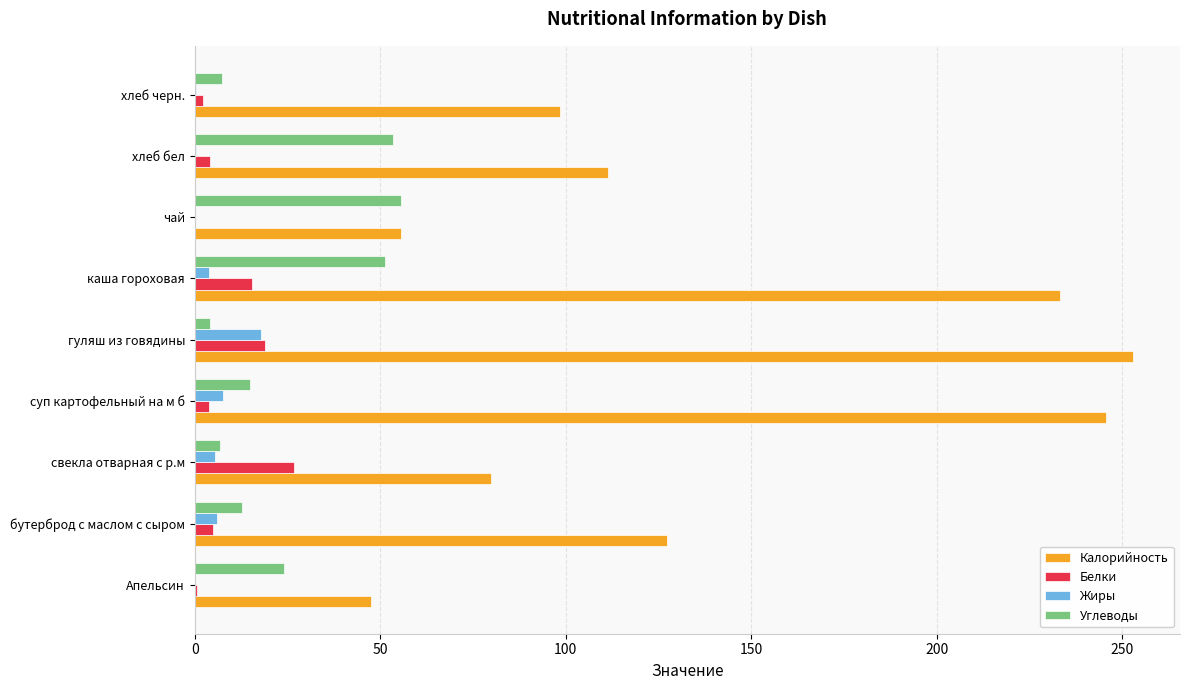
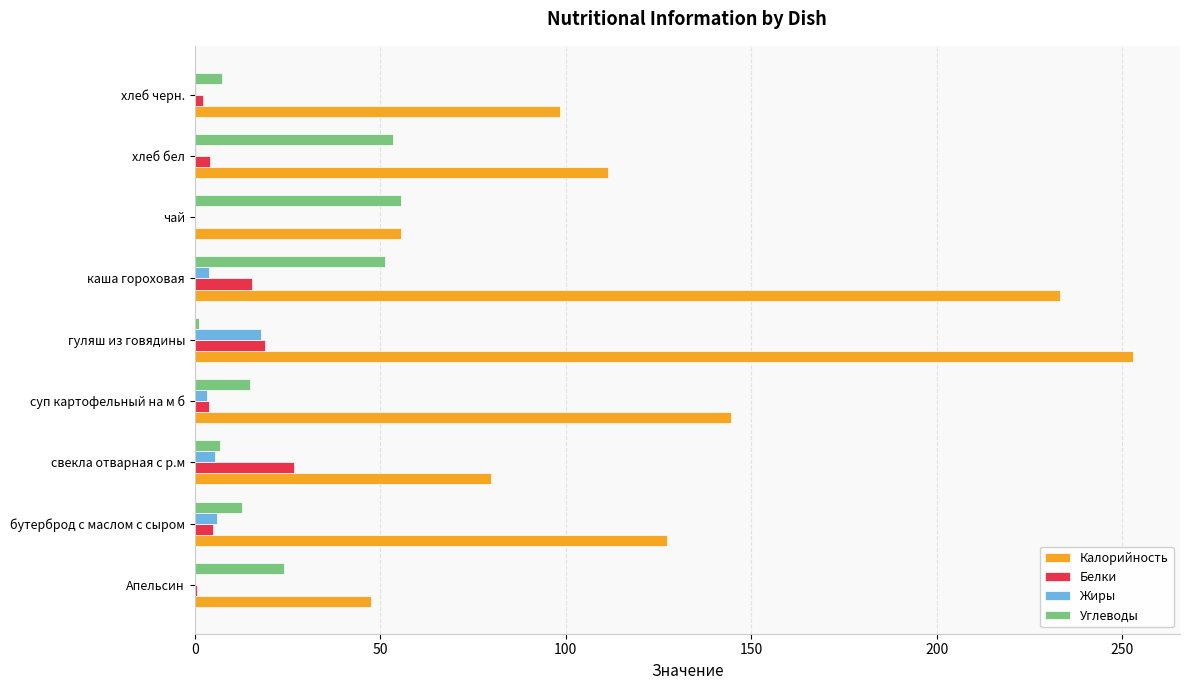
Углеводы, гуляш из говядины: 4 -> 1
Жиры, суп картофельный на м б: 8 -> 3
Калорийность, суп картофельный на м б: 246 -> 145
